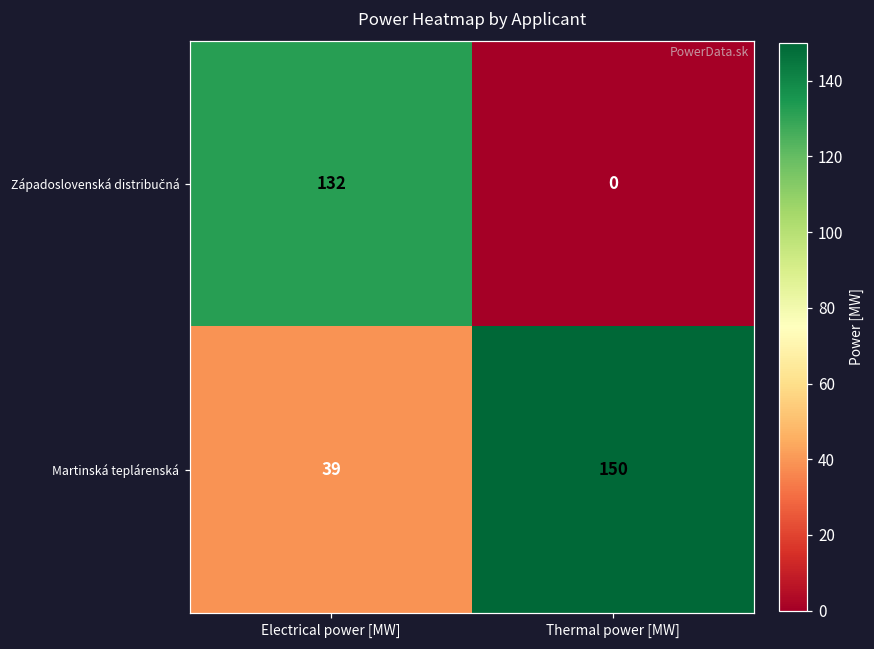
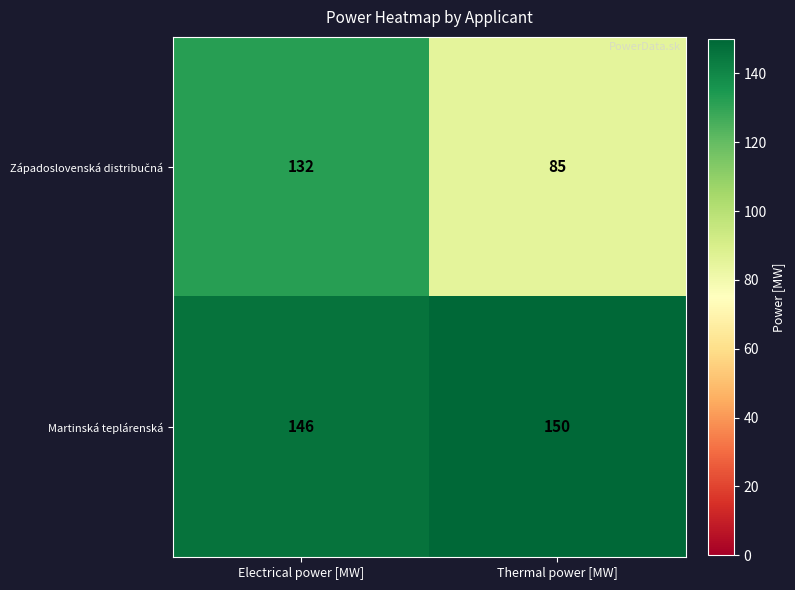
Západoslovenská distribučná, Thermal power [MW]: 0 -> 85
Martinská teplárenská, Electrical power [MW]: 39 -> 146
